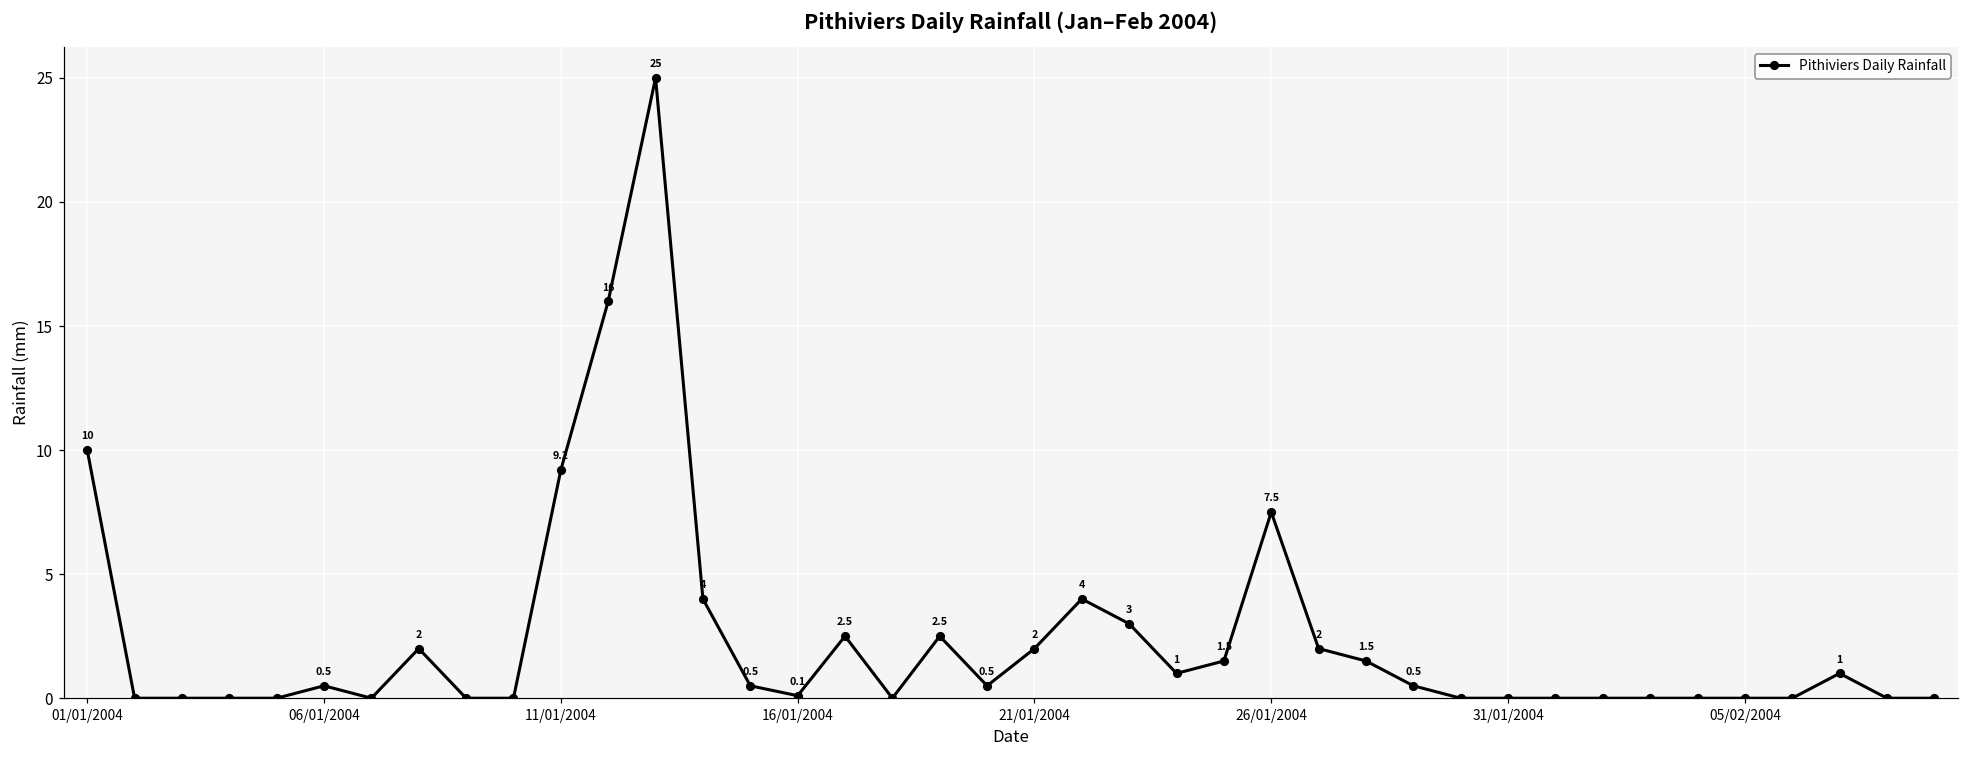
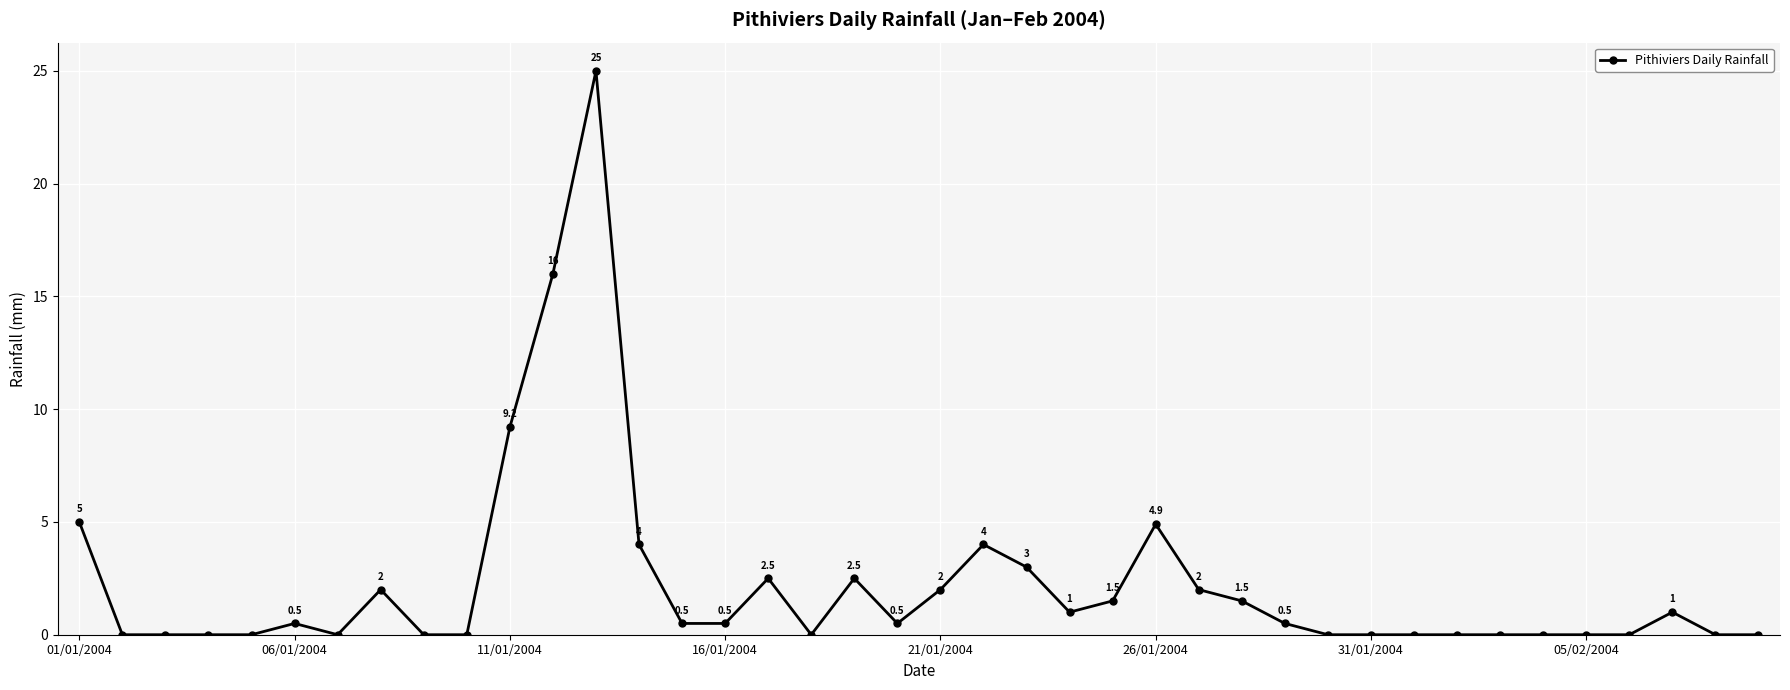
01/01/2004: 10 -> 5
16/01/2004: 0.1 -> 0.5
26/01/2004: 7.5 -> 4.9
